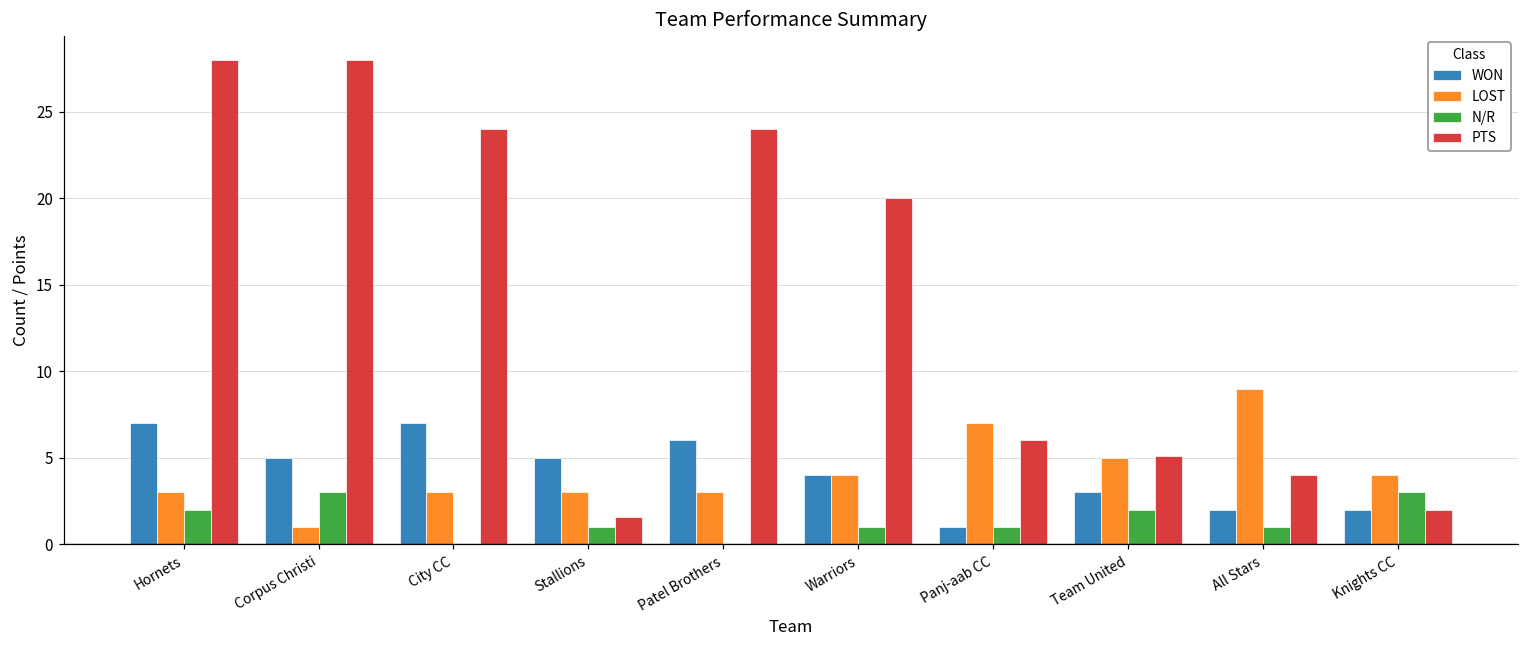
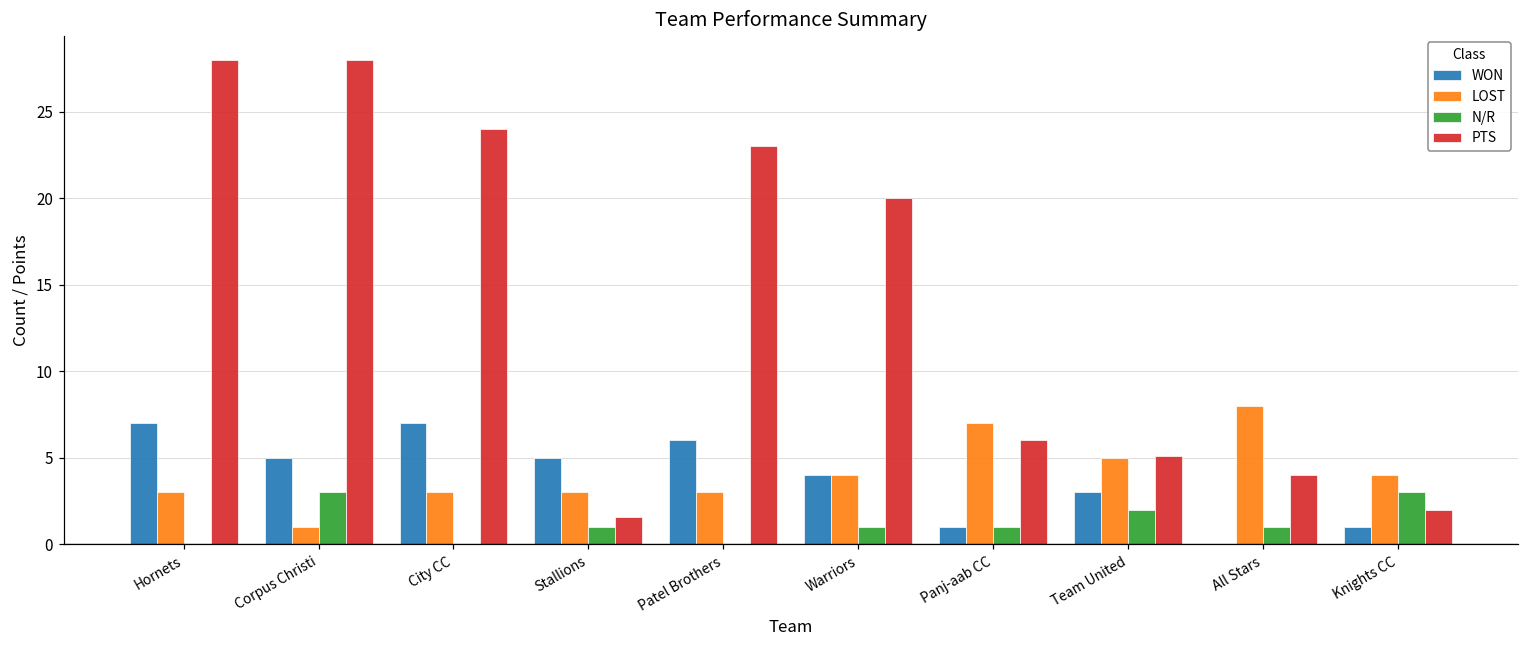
N/R, Hornets: 2 -> 0
PTS, Patel Brothers: 24 -> 23
WON, All Stars: 2 -> 0
LOST, All Stars: 9 -> 8
WON, Knights CC: 2 -> 1
